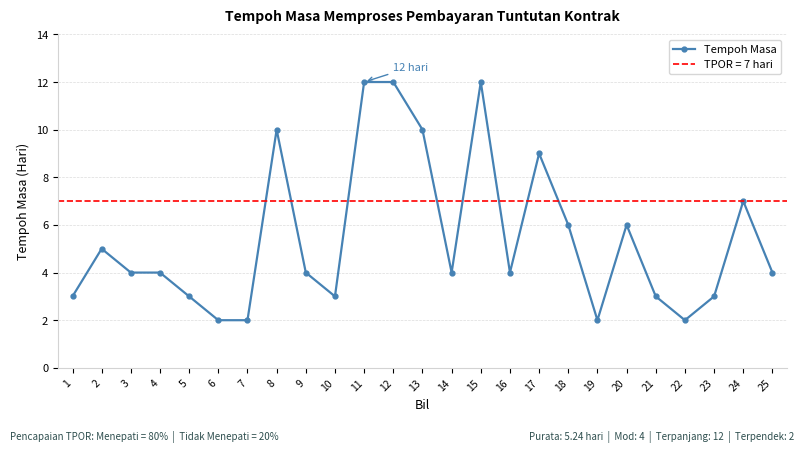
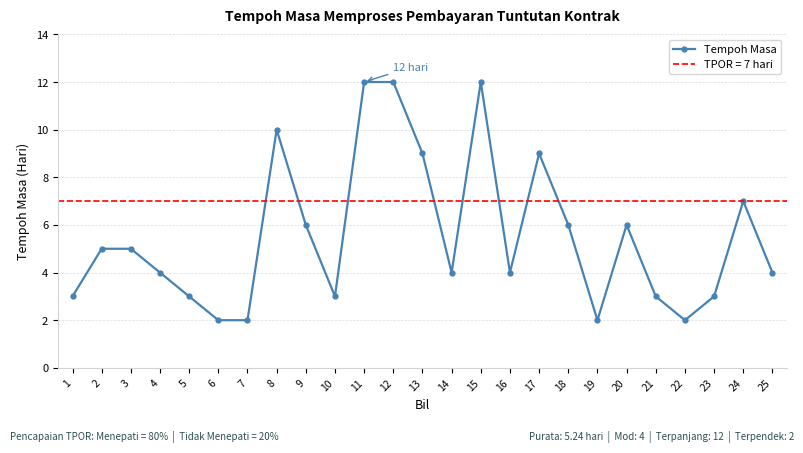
3: 4 -> 5
9: 4 -> 6
13: 10 -> 9
